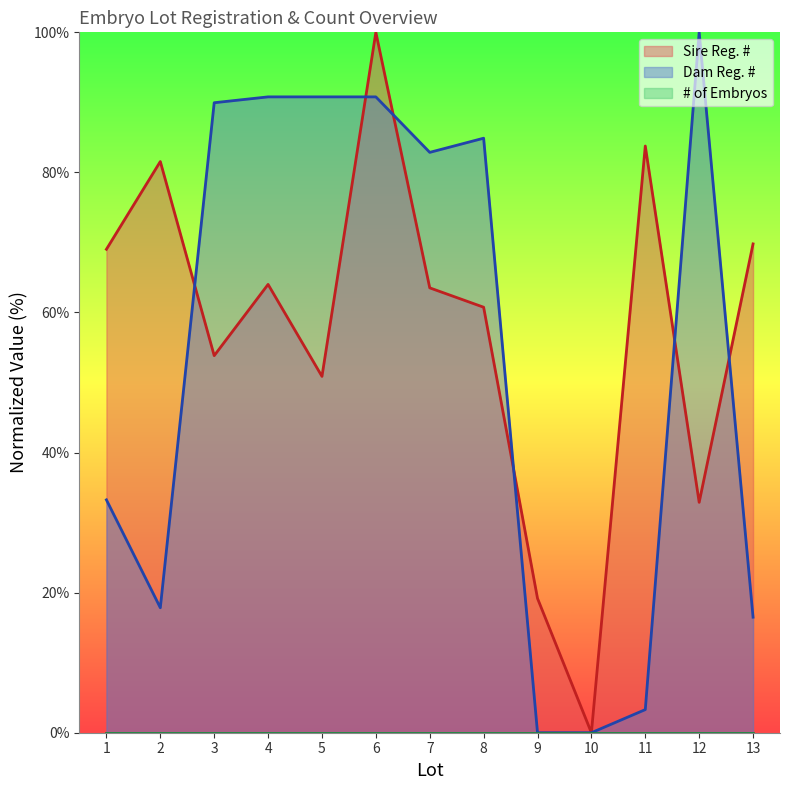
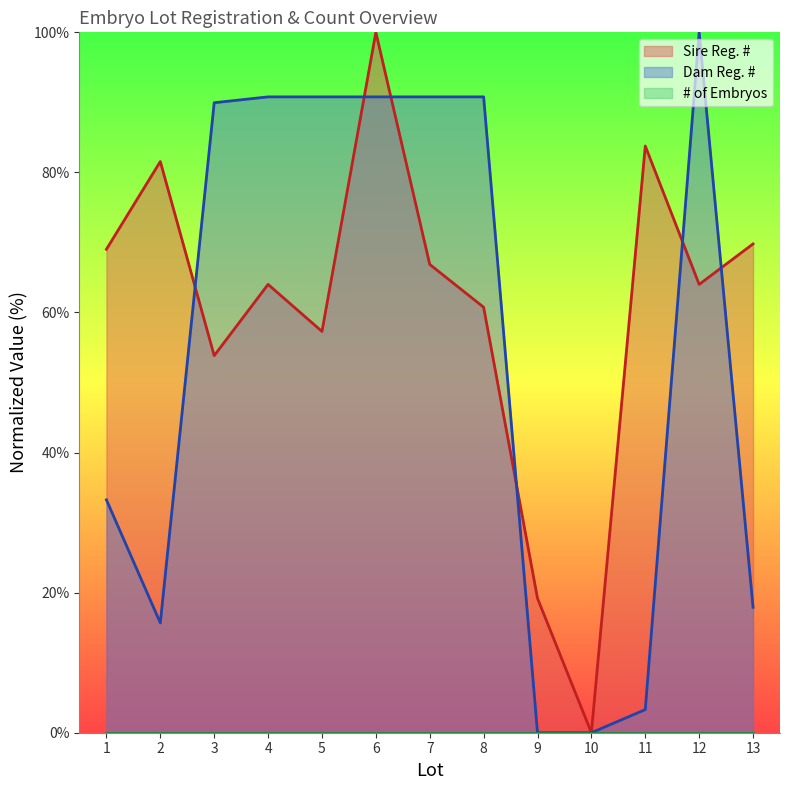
Dam Reg. #, 2: 18% -> 16%
Sire Reg. #, 5: 51% -> 57%
Sire Reg. #, 7: 64% -> 67%
Dam Reg. #, 7: 83% -> 91%
Dam Reg. #, 8: 85% -> 91%
Sire Reg. #, 12: 33% -> 64%
Dam Reg. #, 13: 16% -> 18%
